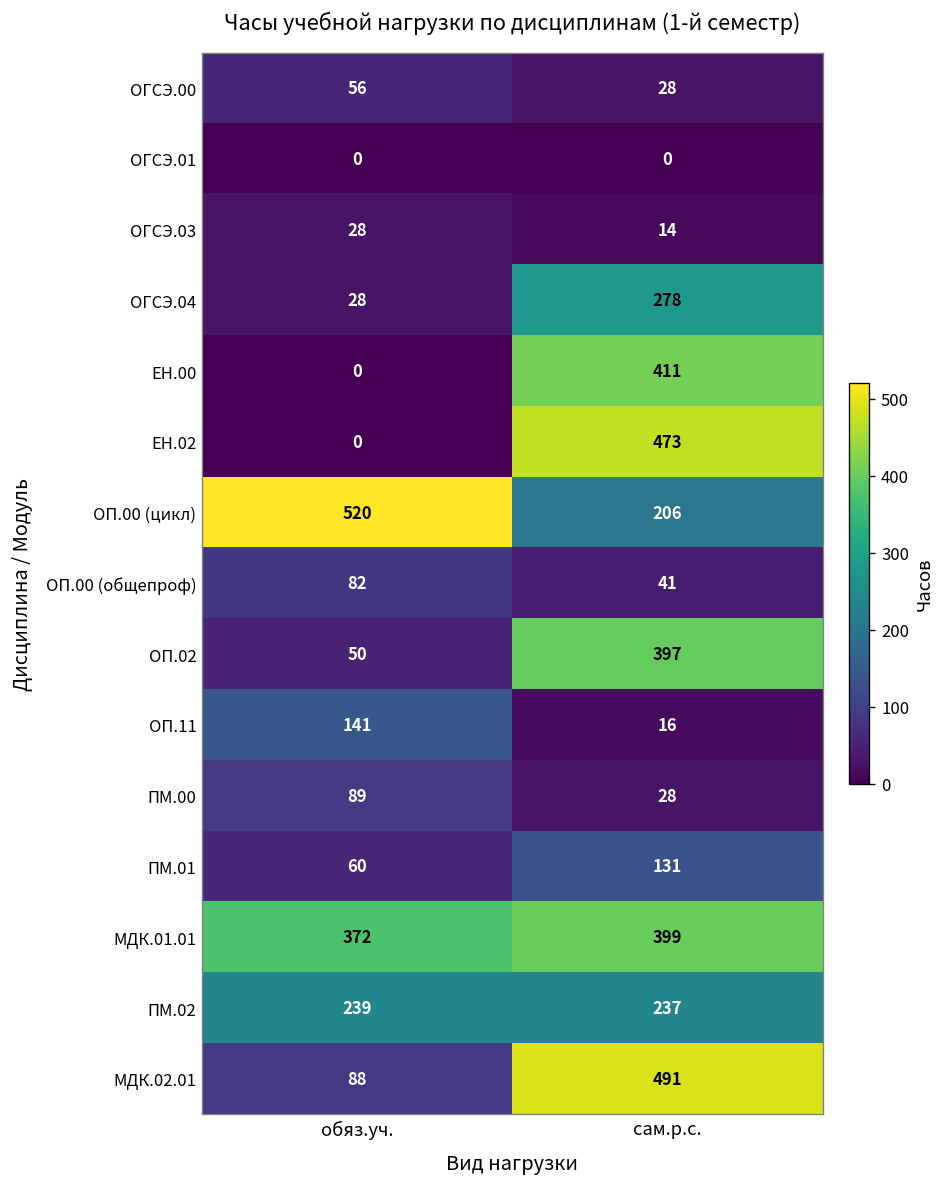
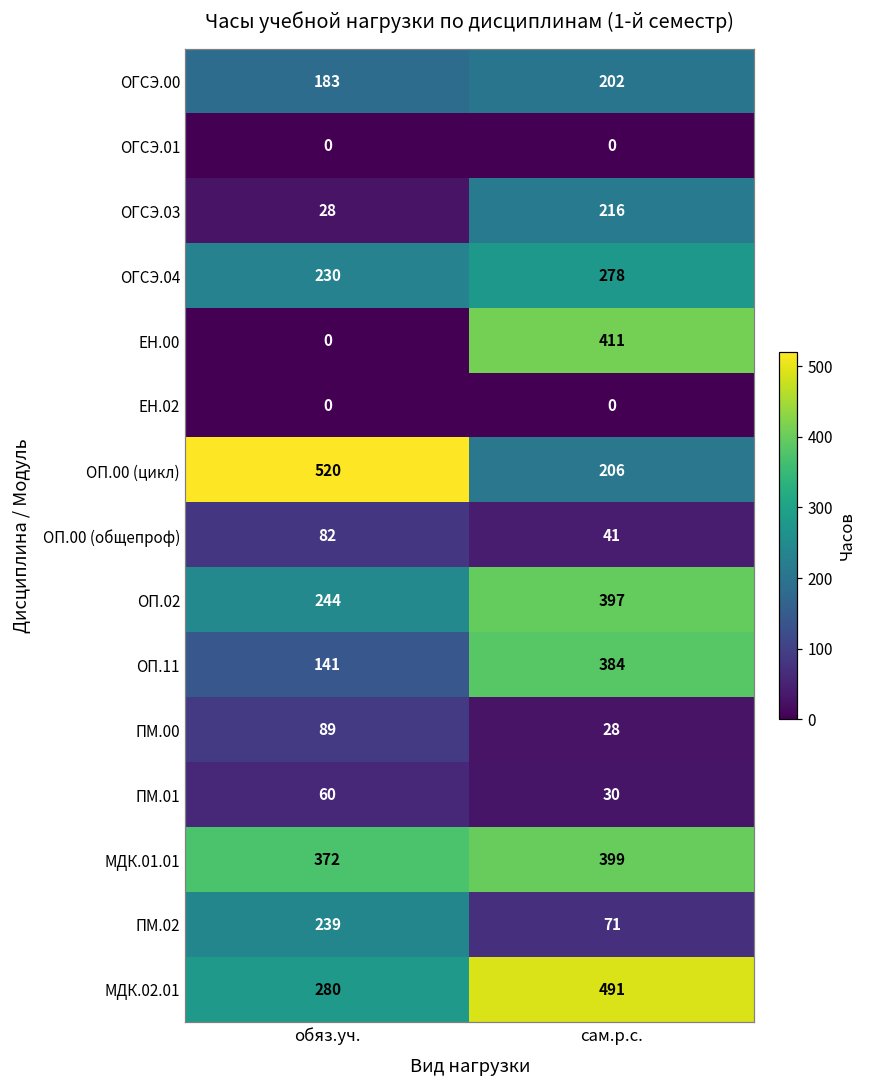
ОГСЭ.00, обяз.уч.: 56 -> 183
ОГСЭ.00, сам.р.с.: 28 -> 202
ОГСЭ.03, сам.р.с.: 14 -> 216
ОГСЭ.04, обяз.уч.: 28 -> 230
ЕН.02, сам.р.с.: 473 -> 0
ОП.02, обяз.уч.: 50 -> 244
ОП.11, сам.р.с.: 16 -> 384
ПМ.01, сам.р.с.: 131 -> 30
ПМ.02, сам.р.с.: 237 -> 71
МДК.02.01, обяз.уч.: 88 -> 280
